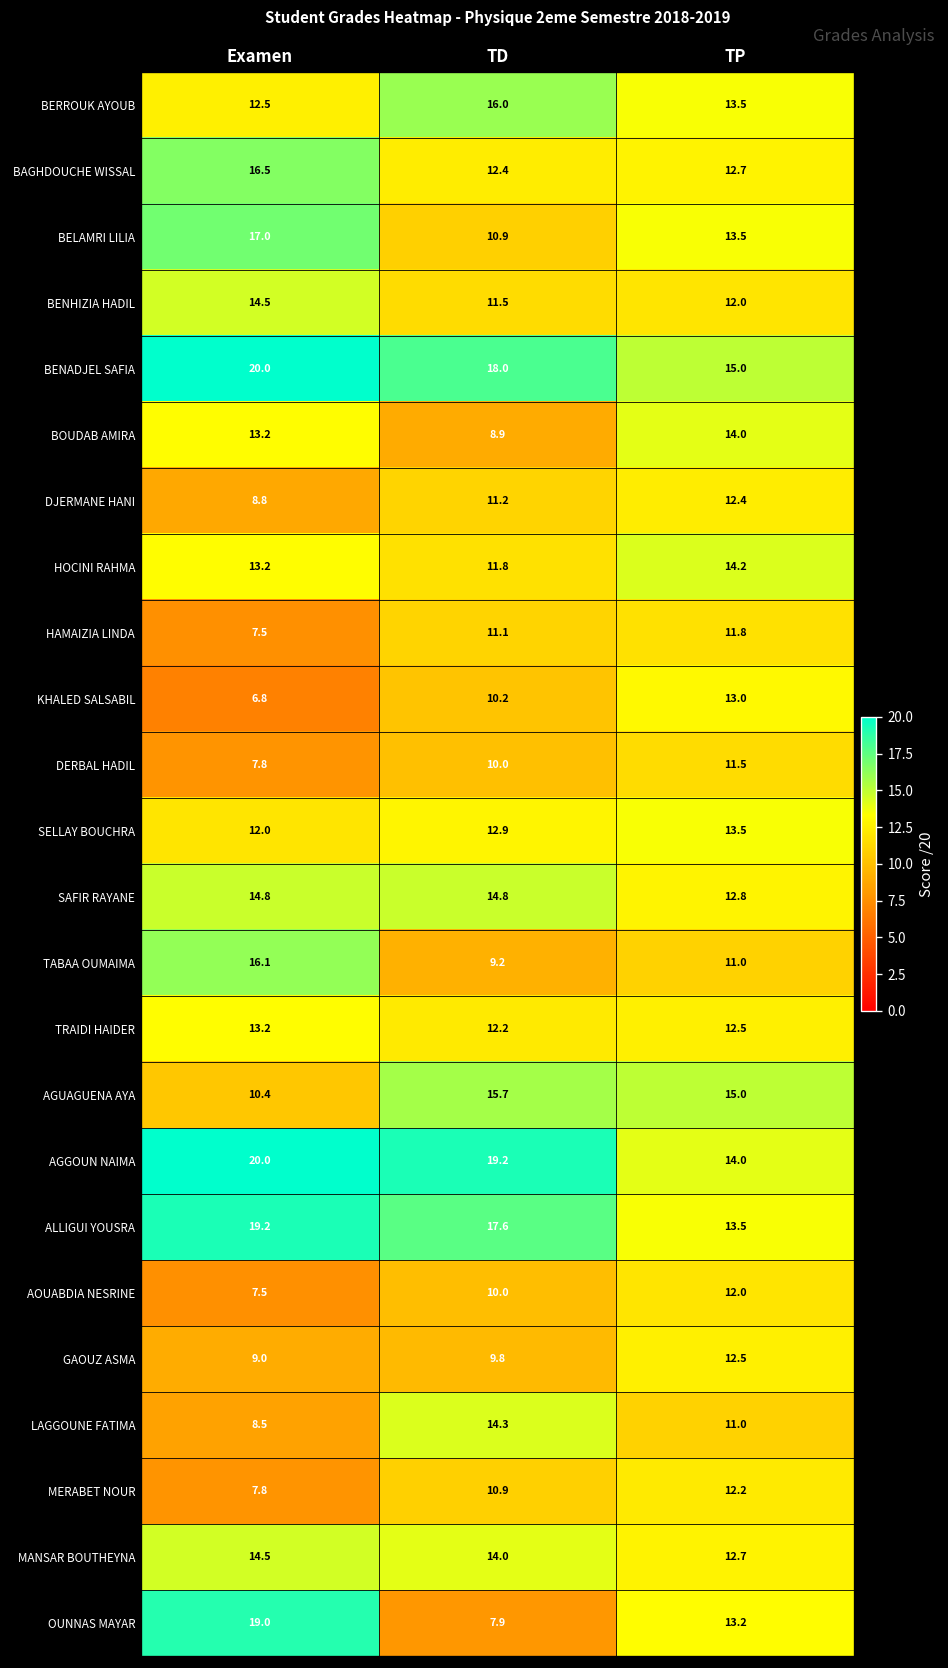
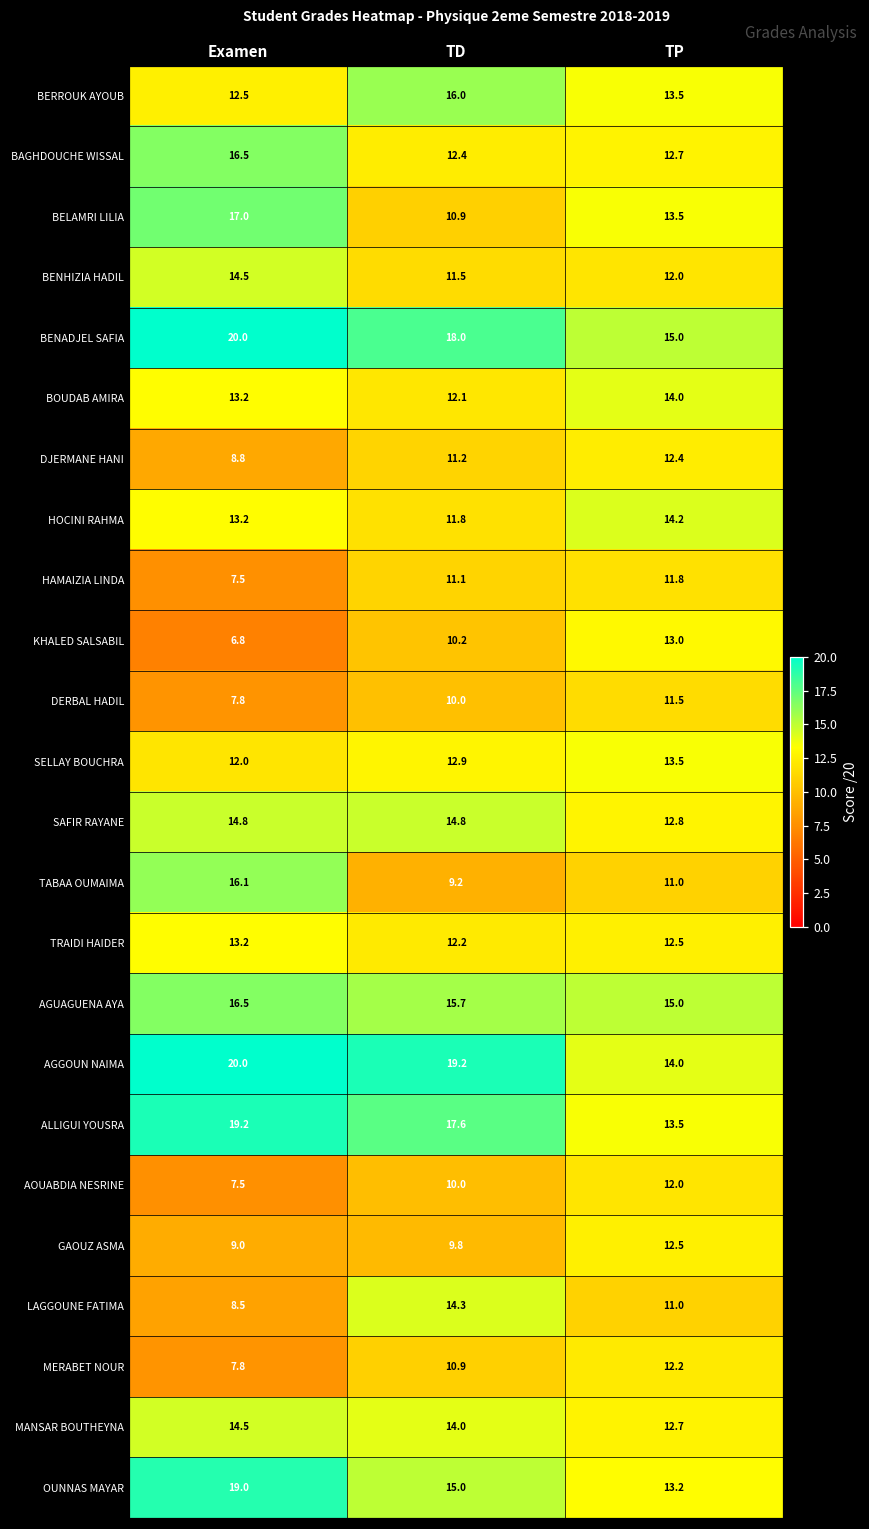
BOUDAB AMIRA, TD: 8.9 -> 12.1
AGUAGUENA AYA, Examen: 10.4 -> 16.5
OUNNAS MAYAR, TD: 7.9 -> 15.0
